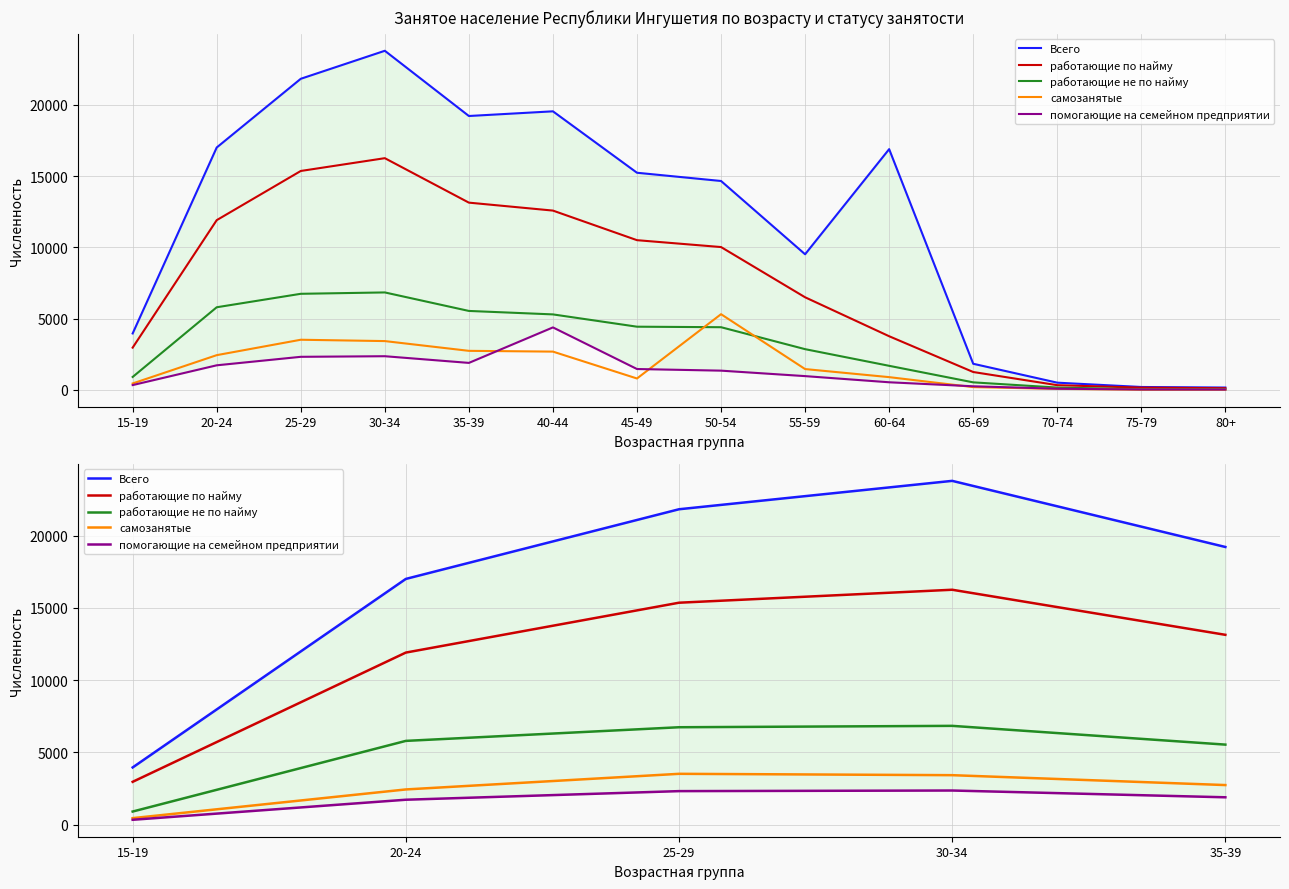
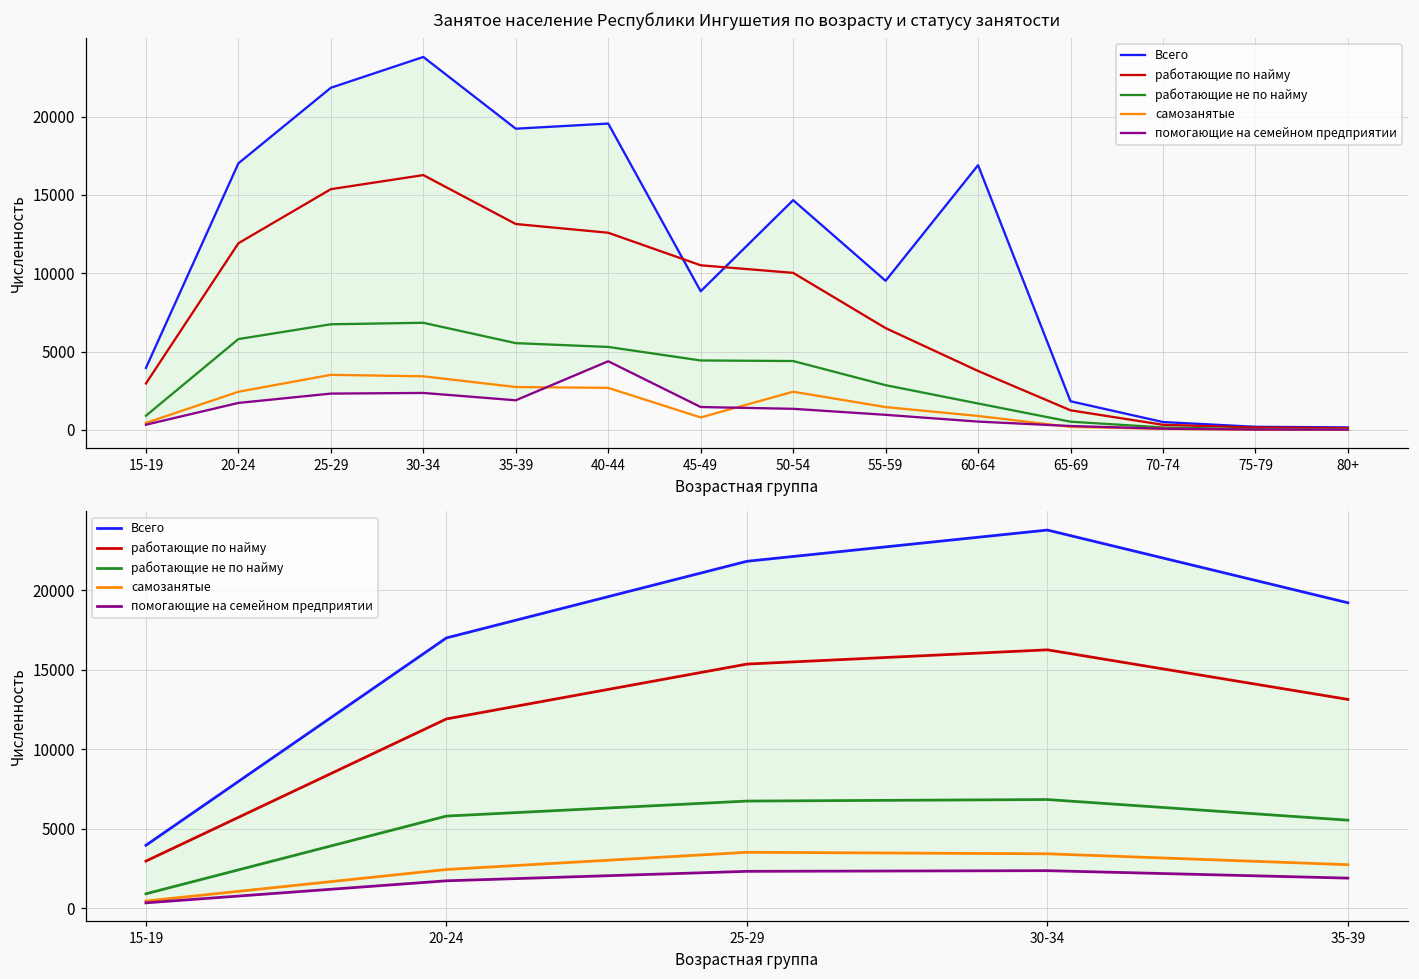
Занятое население Республики Ингушетия по возрасту и статусу занятости, Всего, 45-49: 15200 -> 8900
Занятое население Республики Ингушетия по возрасту и статусу занятости, самозанятые, 50-54: 5300 -> 2400
